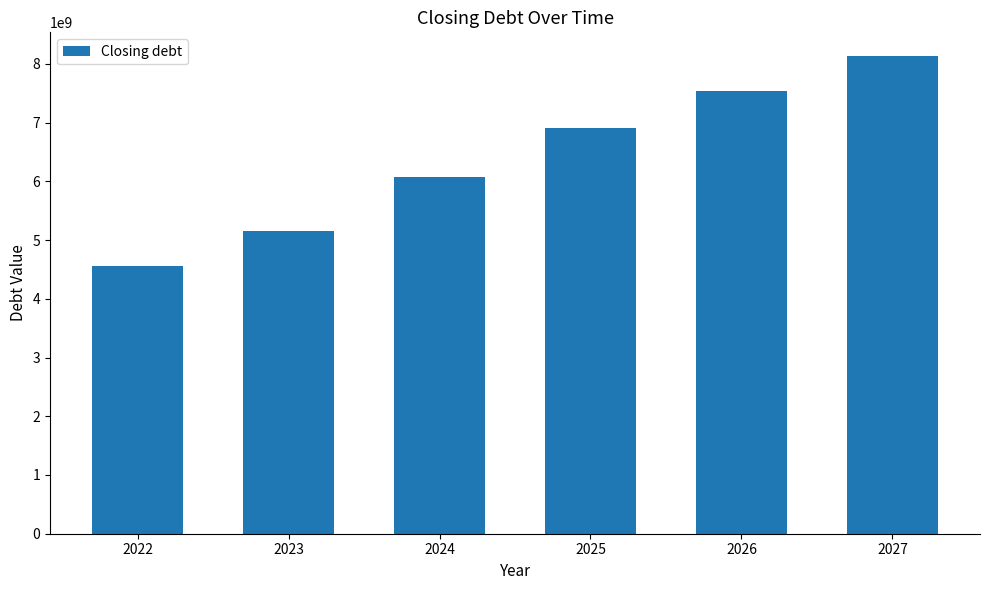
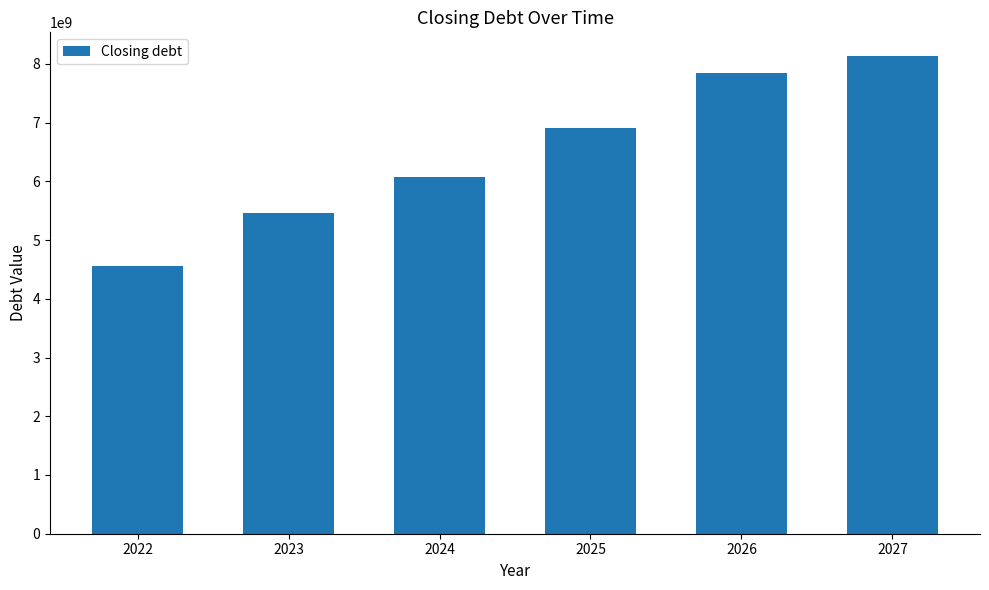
2023: 5100000000 -> 5500000000
2026: 7500000000 -> 7900000000
